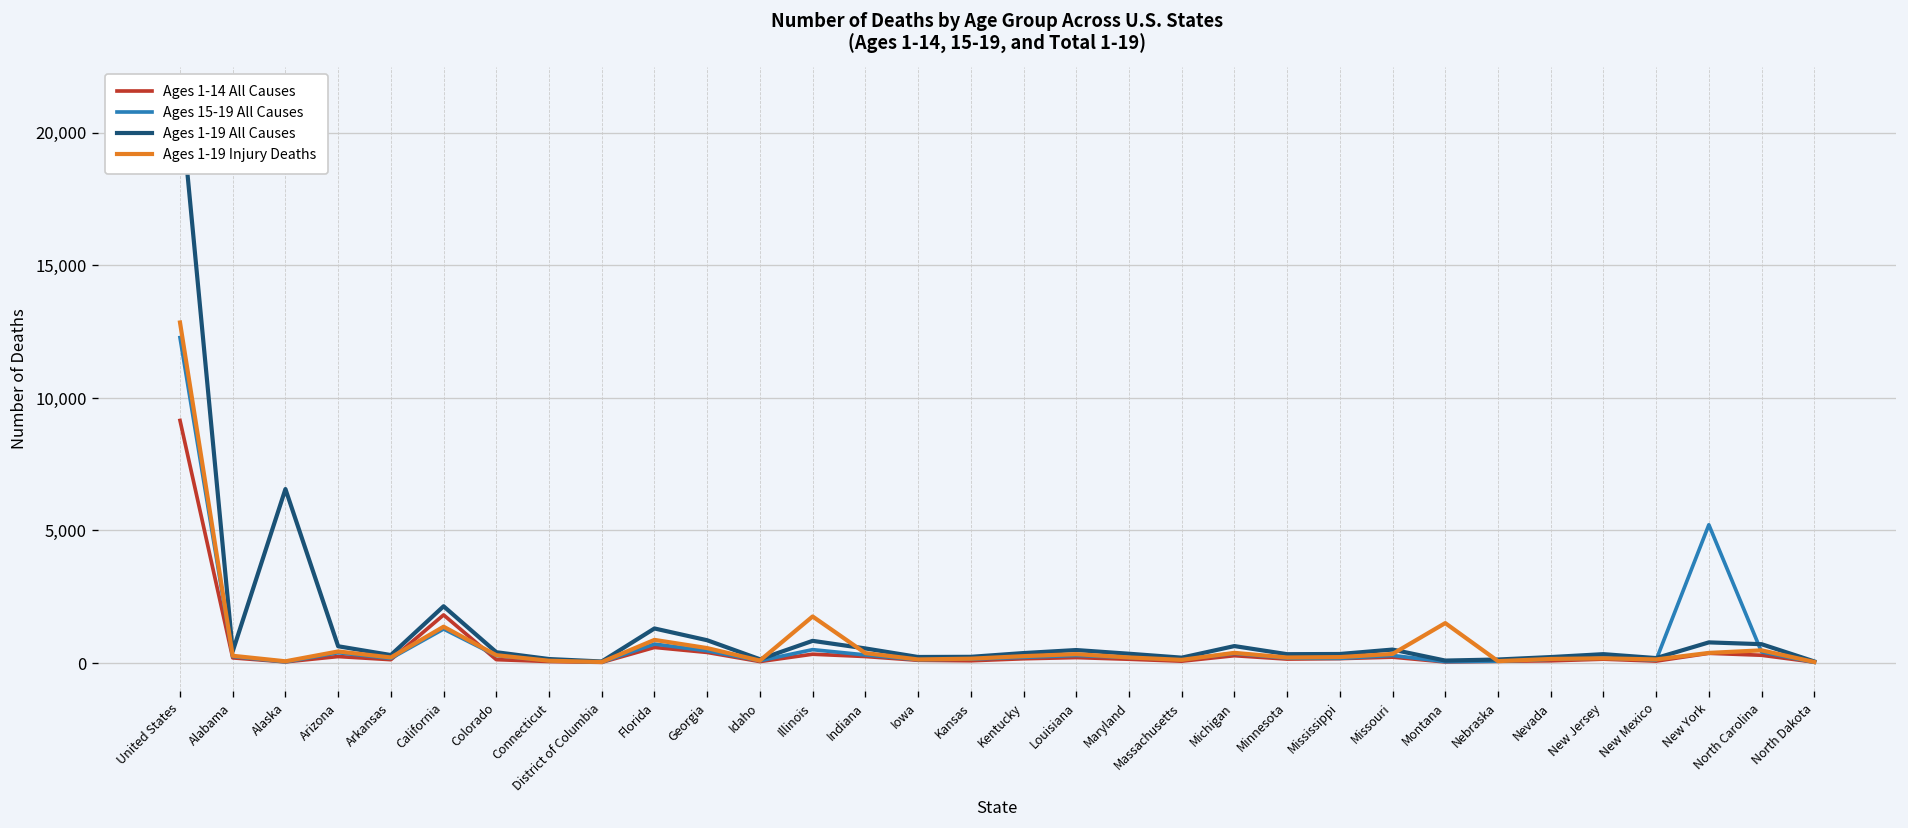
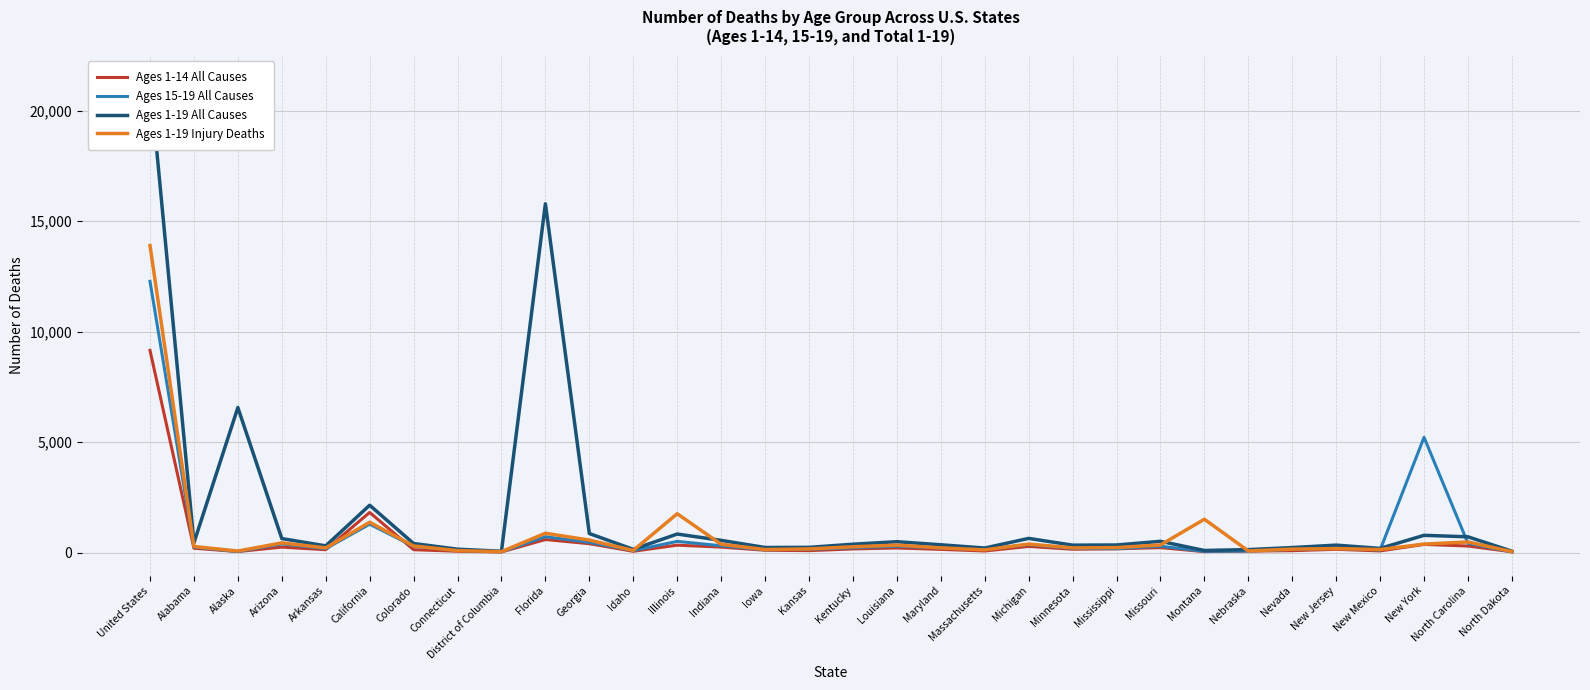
Ages 1-19 Injury Deaths, United States: 12,800 -> 13,900
Ages 1-19 All Causes, Florida: 1,300 -> 15,800
